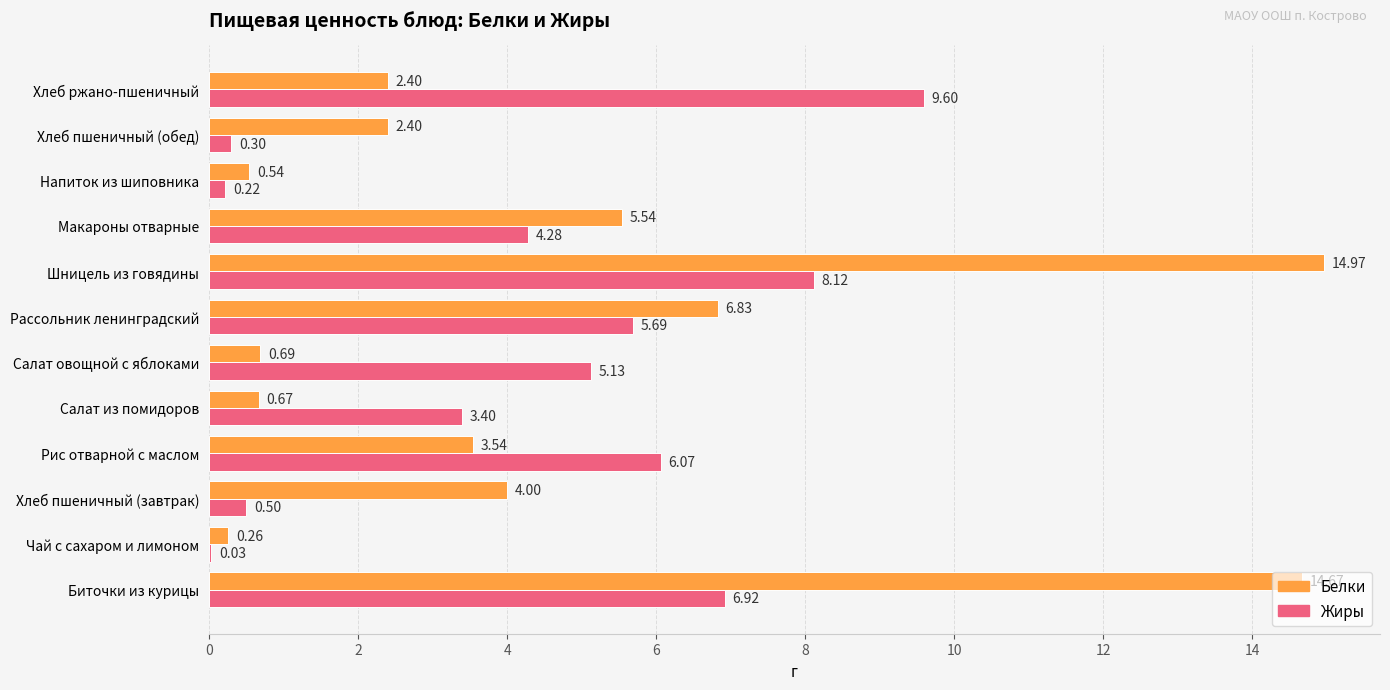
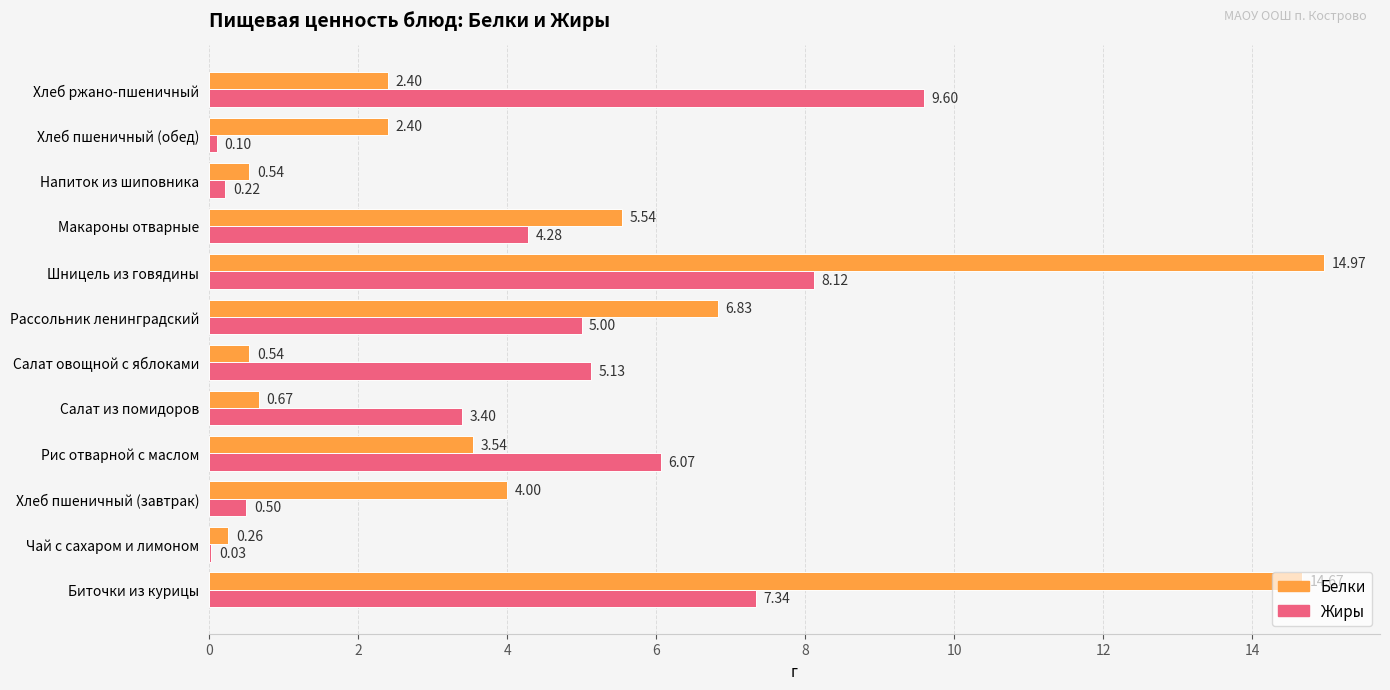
Жиры, Хлеб пшеничный (обед): 0.30 -> 0.10
Жиры, Рассольник ленинградский: 5.69 -> 5.00
Белки, Салат овощной с яблоками: 0.69 -> 0.54
Жиры, Биточки из курицы: 6.92 -> 7.34
